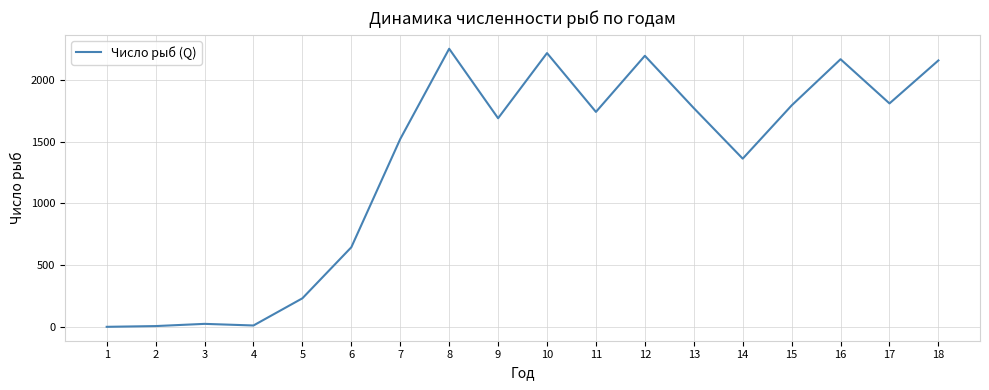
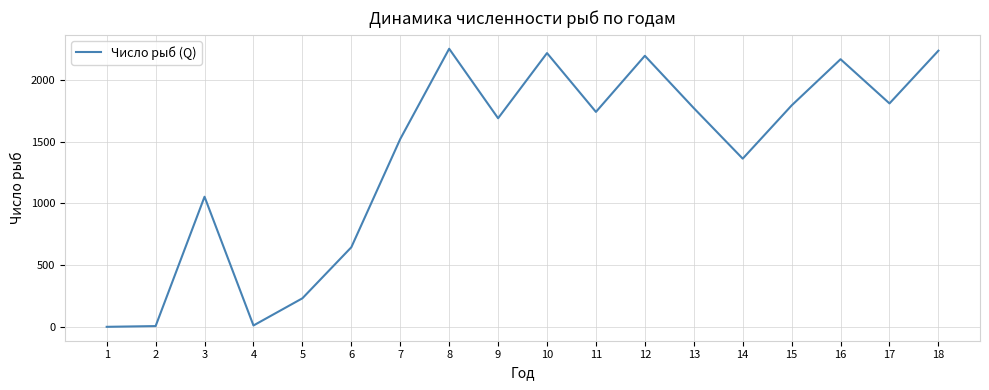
3: 30 -> 1050
18: 2160 -> 2230
